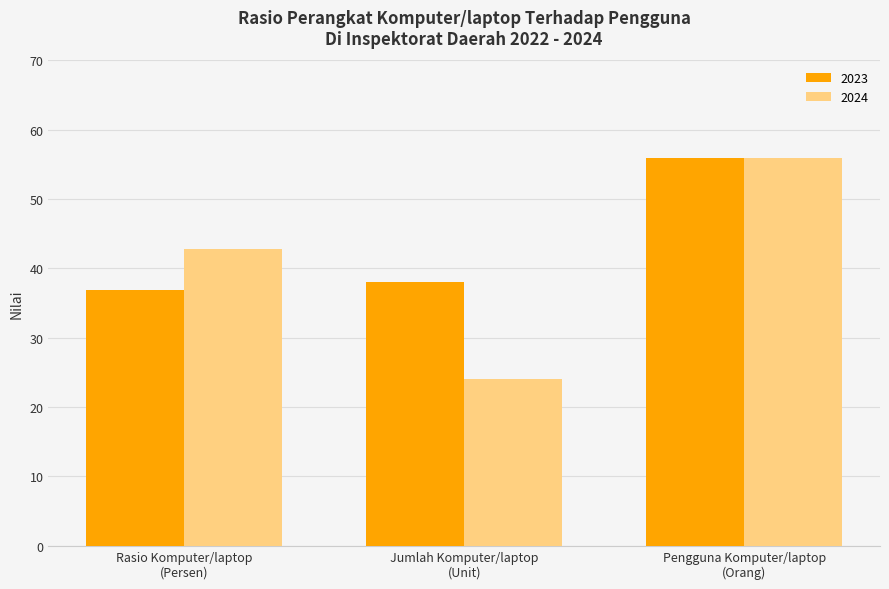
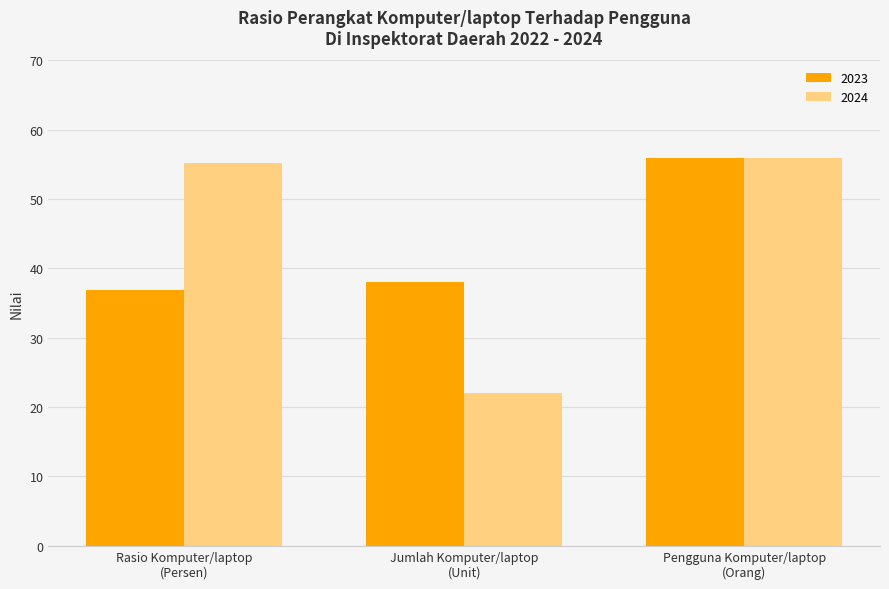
2024, Rasio Komputer/laptop (Persen): 43 -> 55
2024, Jumlah Komputer/laptop (Unit): 24 -> 22
